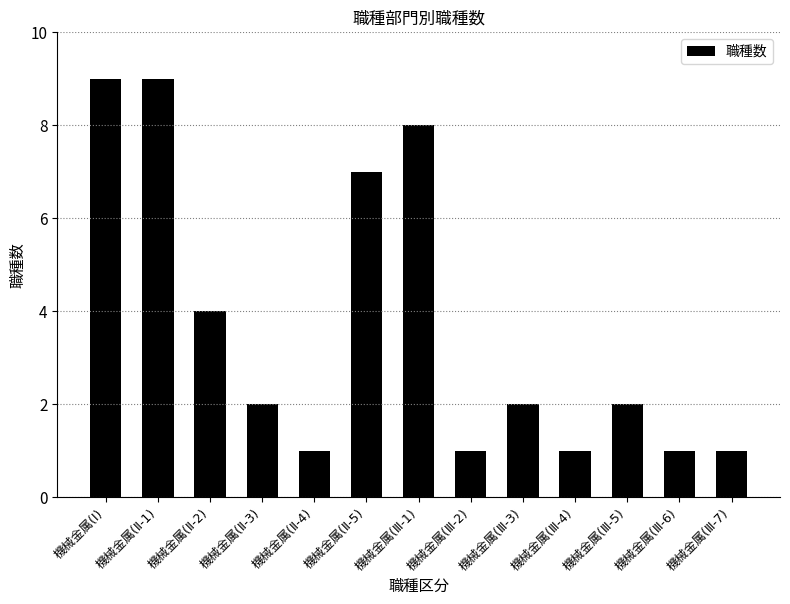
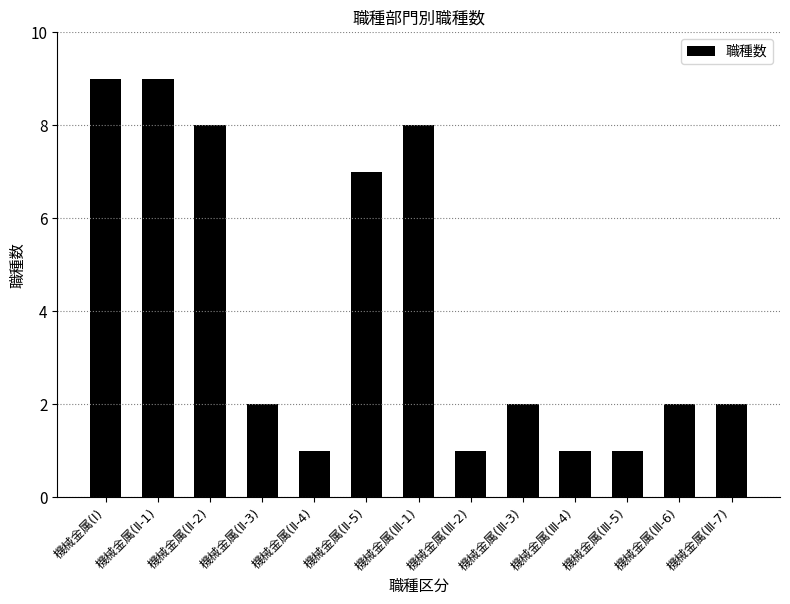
機械金属(Ⅱ-2): 4 -> 8
機械金属(Ⅲ-5): 2 -> 1
機械金属(Ⅲ-6): 1 -> 2
機械金属(Ⅲ-7): 1 -> 2
